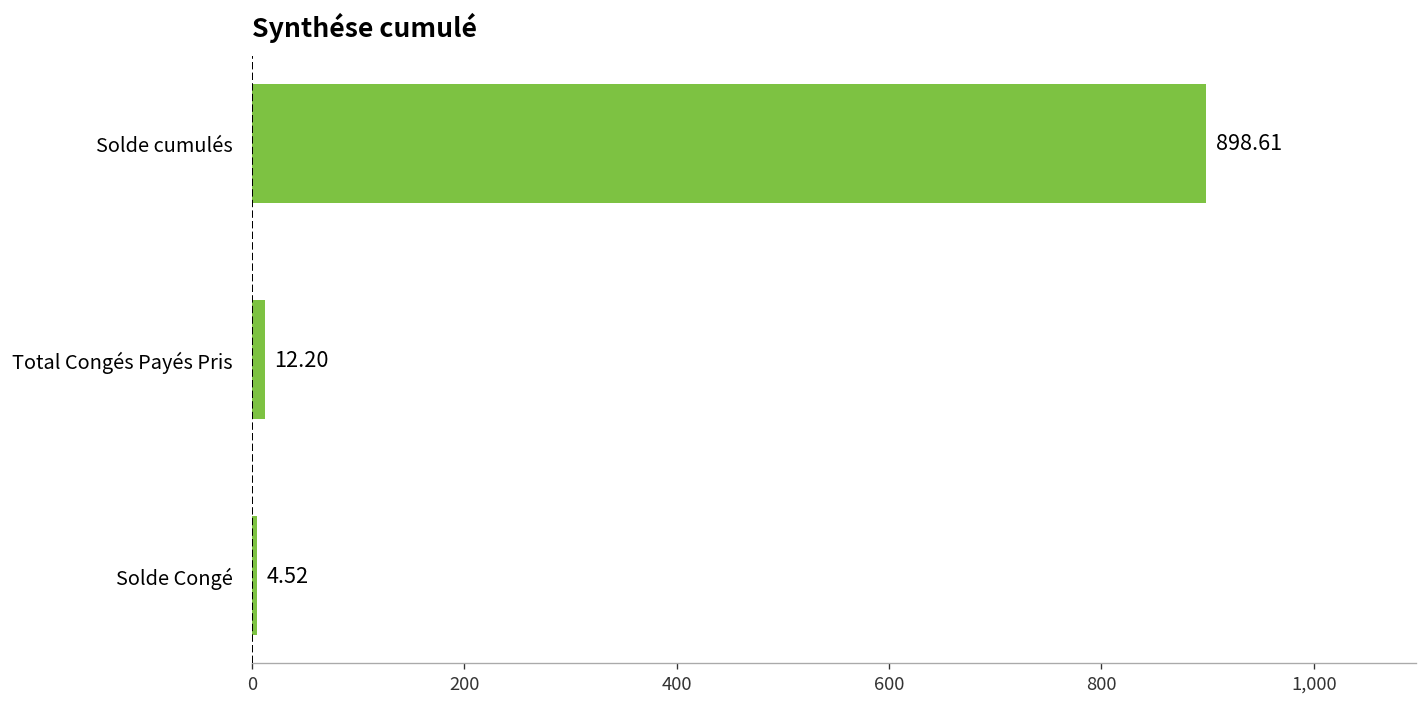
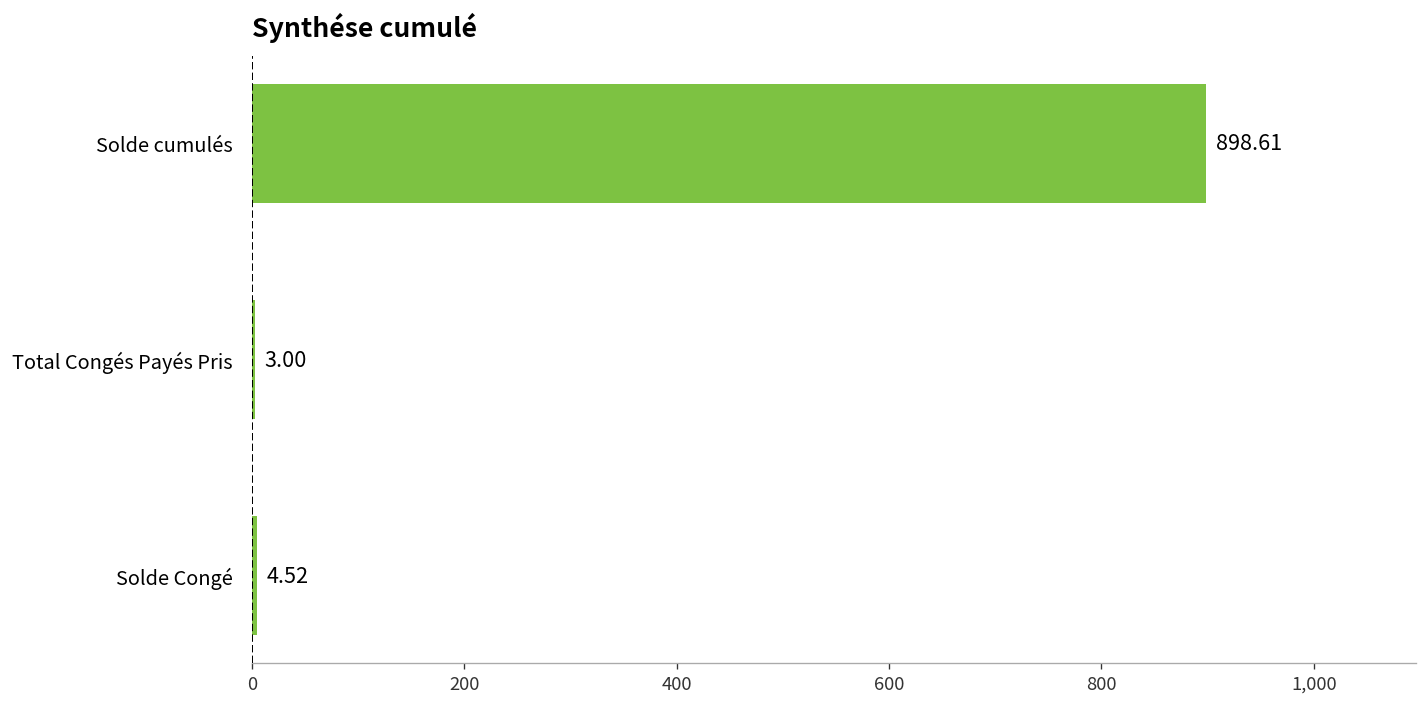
Total Congés Payés Pris: 12.20 -> 3.00
